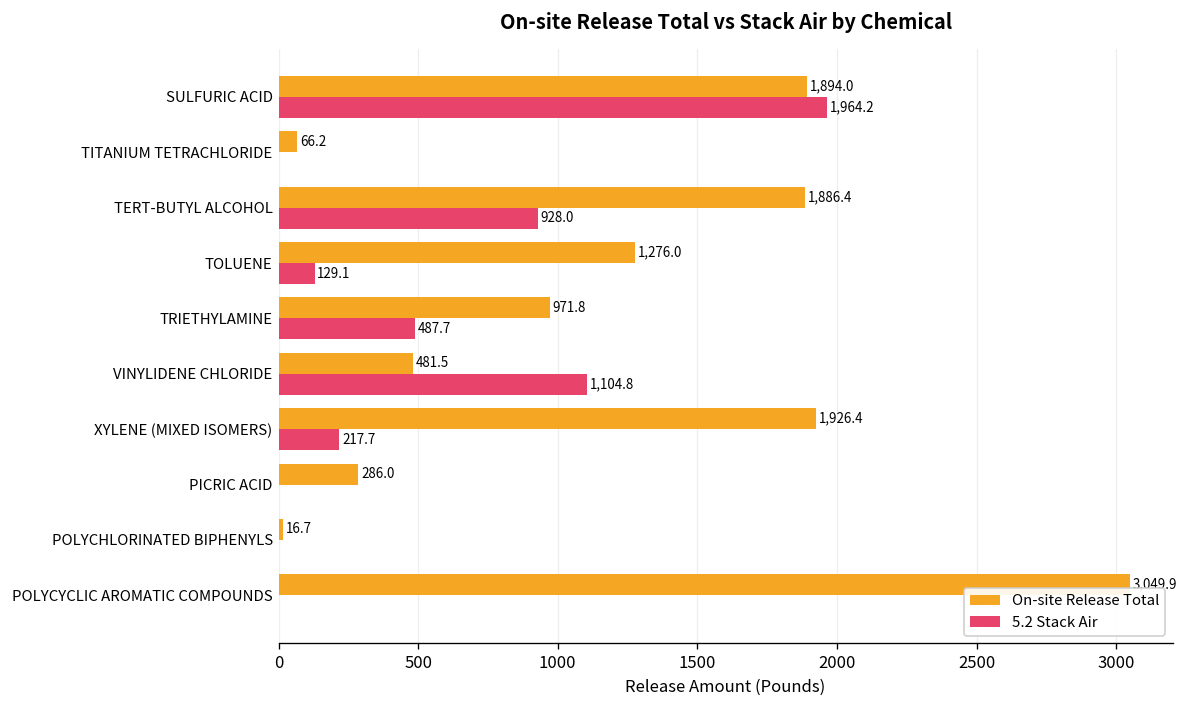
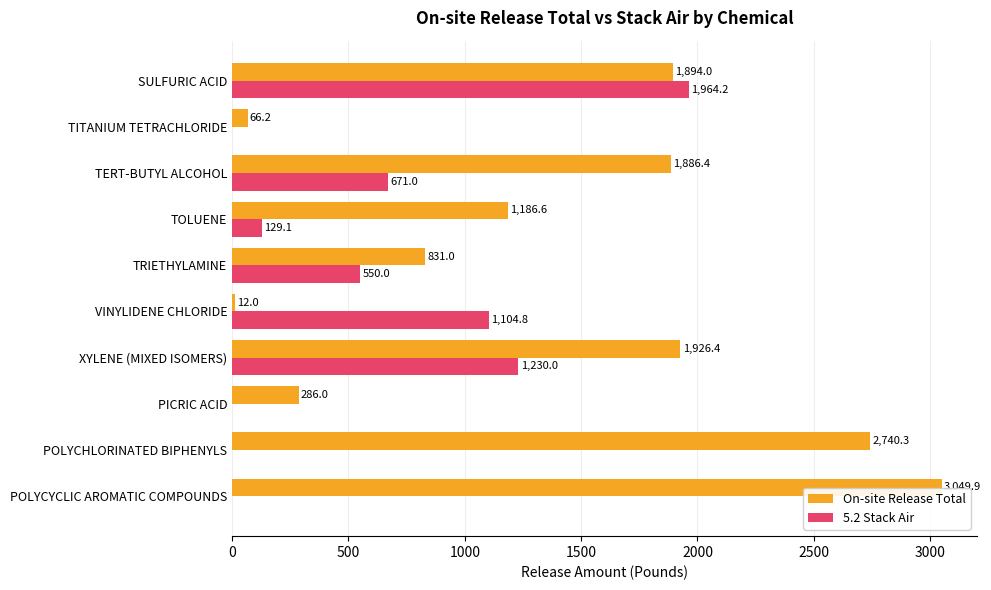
5.2 Stack Air, TERT-BUTYL ALCOHOL: 928.0 -> 671.0
On-site Release Total, TOLUENE: 1,276.0 -> 1,186.6
On-site Release Total, TRIETHYLAMINE: 971.8 -> 831.0
5.2 Stack Air, TRIETHYLAMINE: 487.7 -> 550.0
On-site Release Total, VINYLIDENE CHLORIDE: 481.5 -> 12.0
5.2 Stack Air, XYLENE (MIXED ISOMERS): 217.7 -> 1,230.0
On-site Release Total, POLYCHLORINATED BIPHENYLS: 16.7 -> 2,740.3
